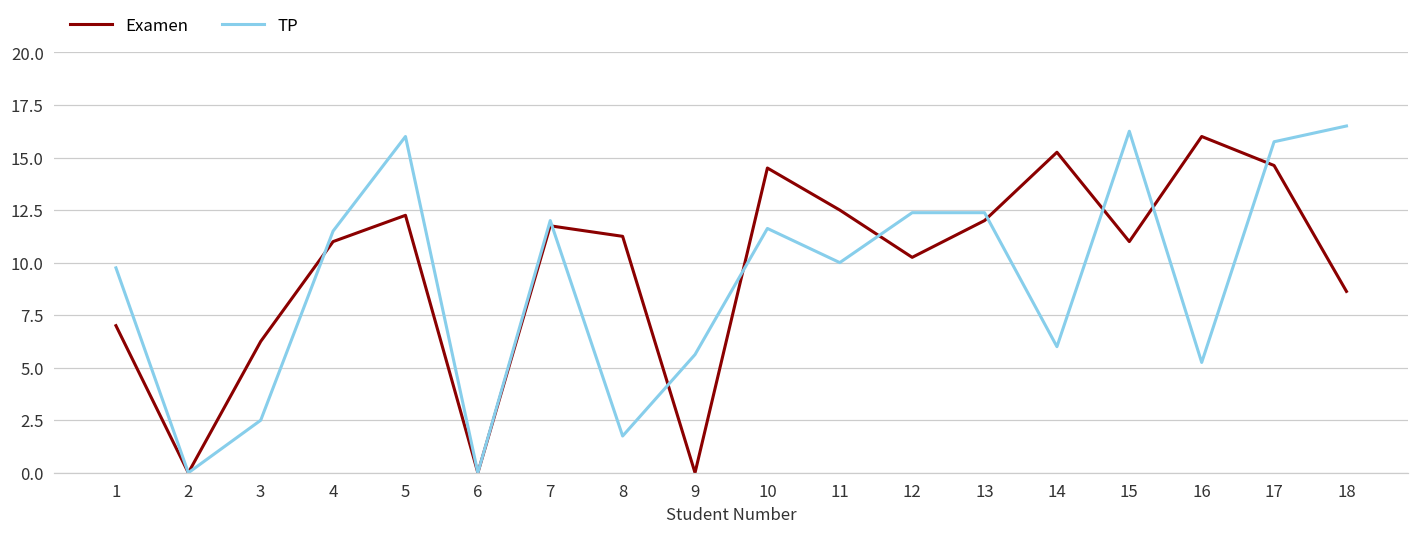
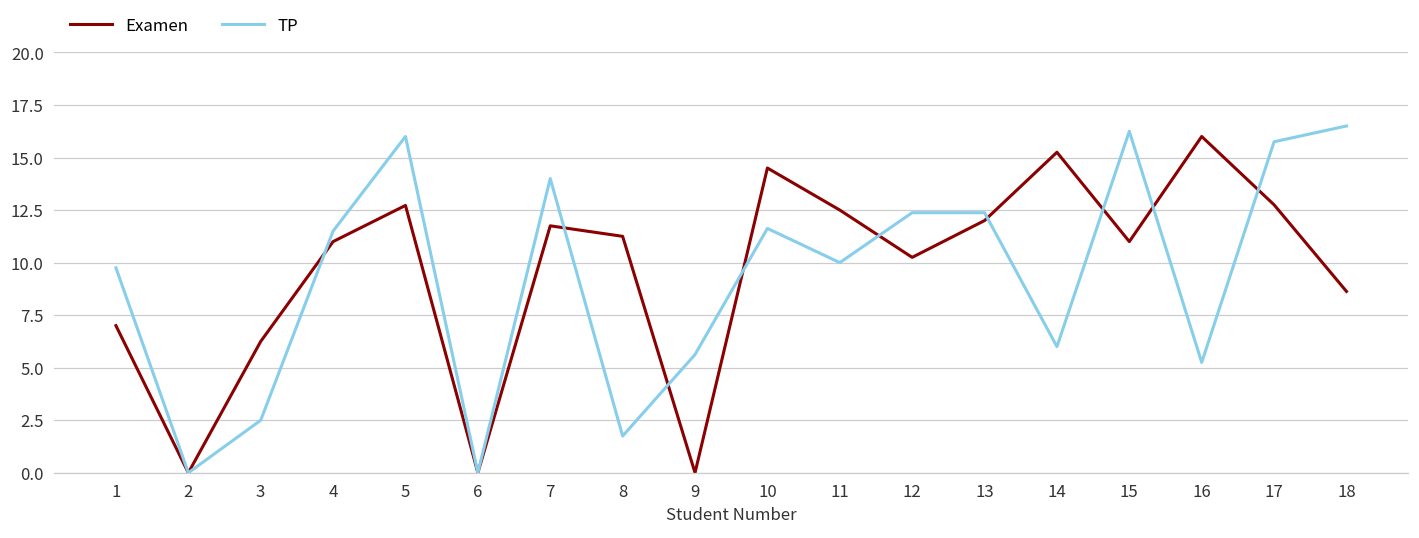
Examen, 5: 12.3 -> 12.7
TP, 7: 12 -> 14
Examen, 17: 14.6 -> 12.8
